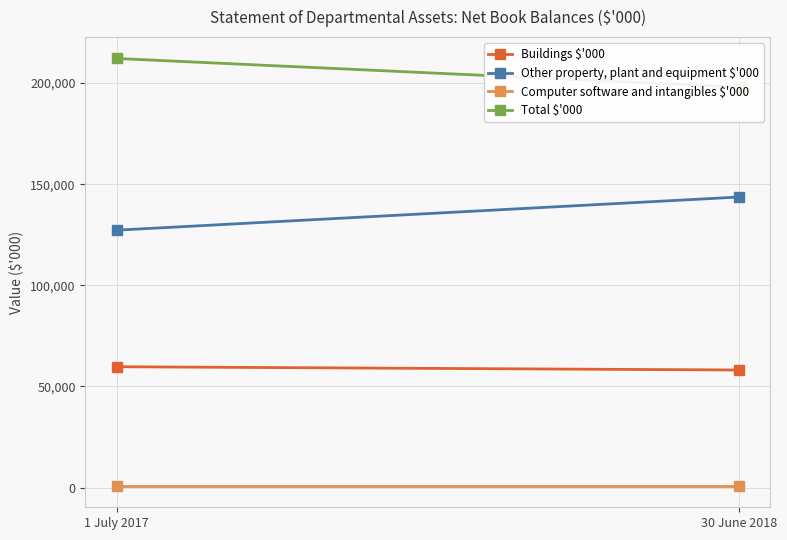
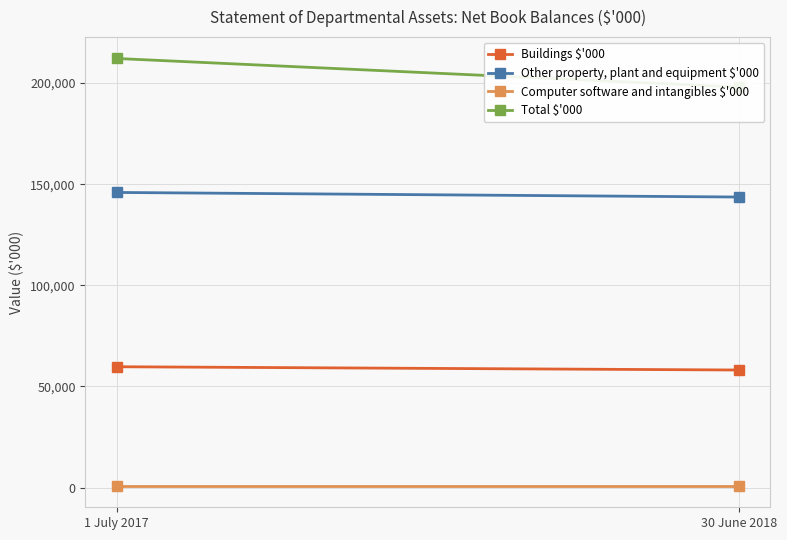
Other property, plant and equipment $'000, 1 July 2017: 127,000 -> 146,000
